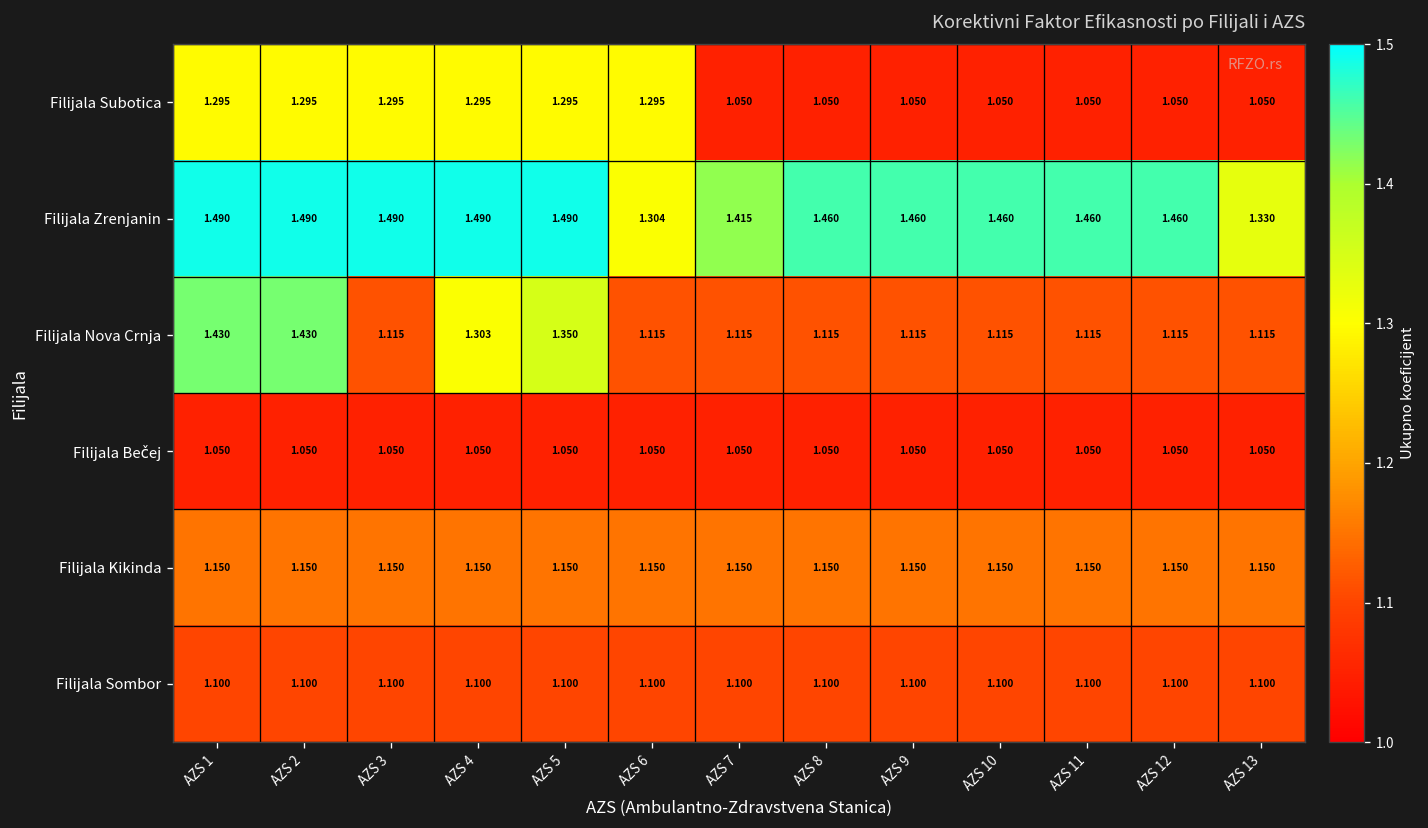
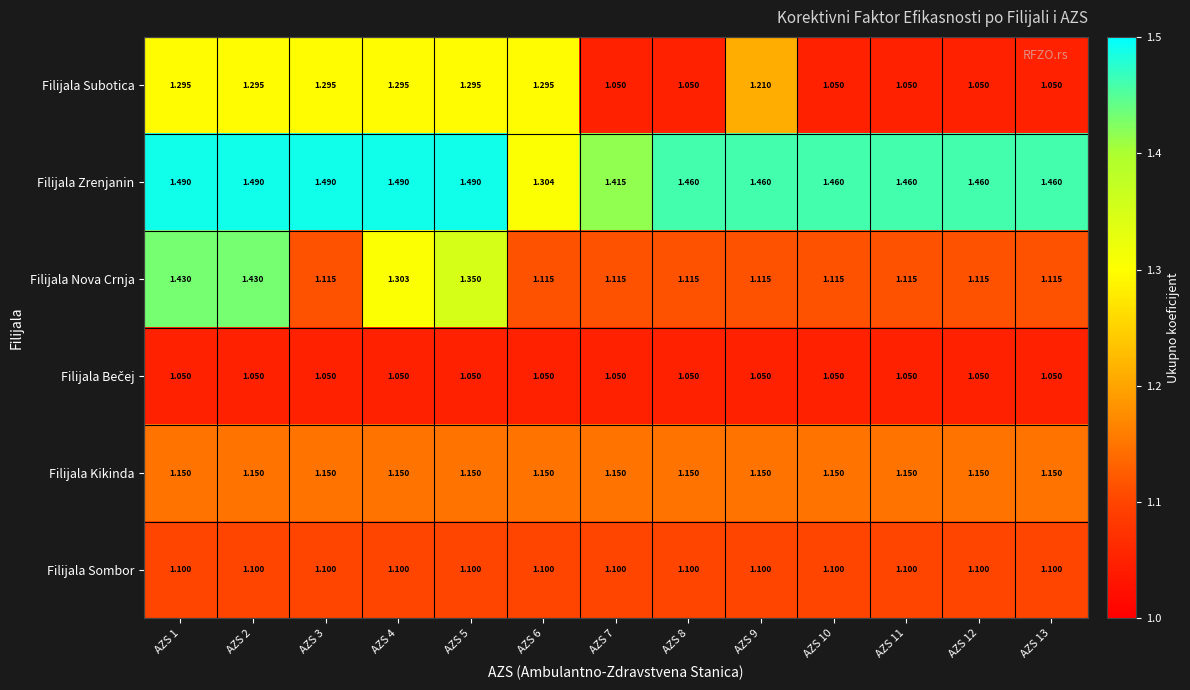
Filijala Subotica, AZS 9: 1.050 -> 1.210
Filijala Zrenjanin, AZS 13: 1.330 -> 1.460
